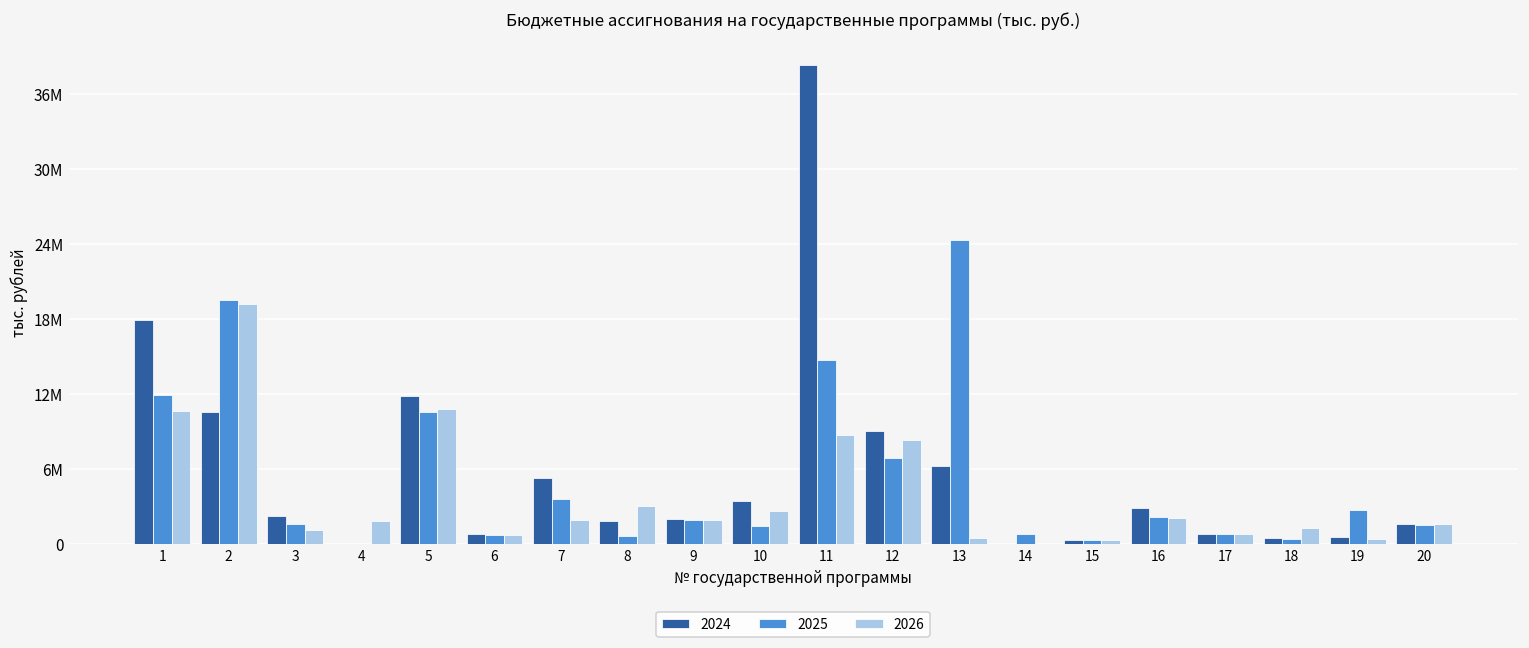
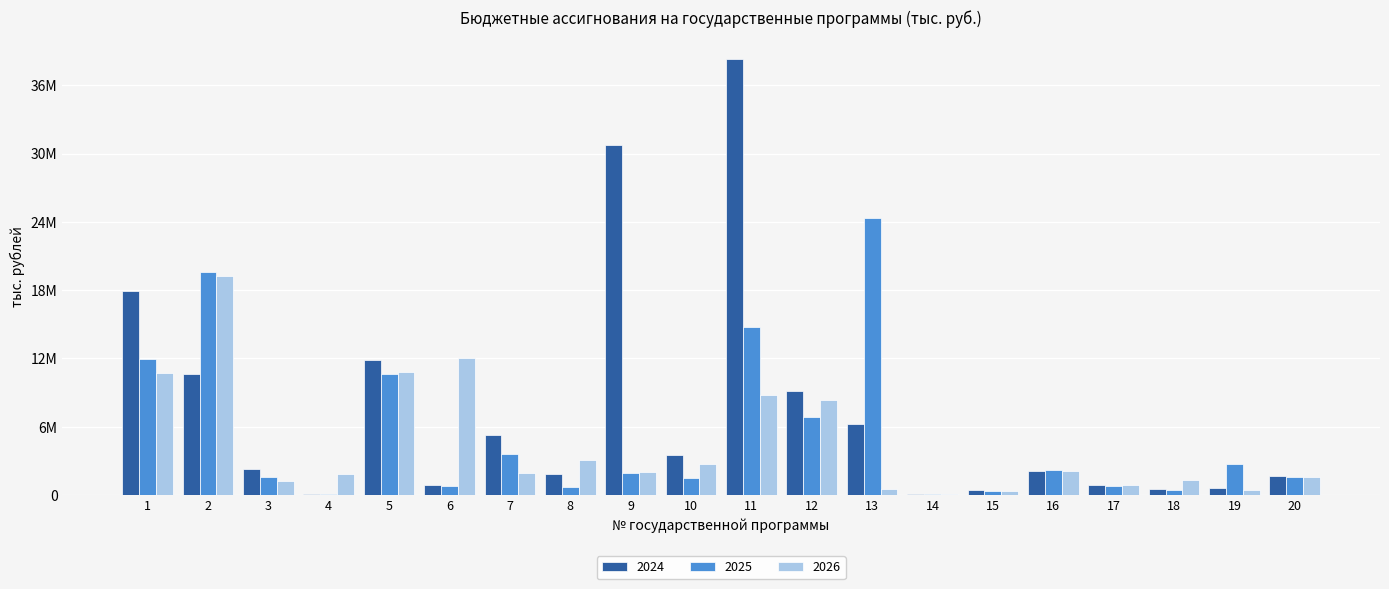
2026, 6: 0.8М -> 12.0М
2024, 9: 2.0М -> 30.7М
2025, 14: 0.9М -> 0.0М
2024, 16: 2.9М -> 2.1М
